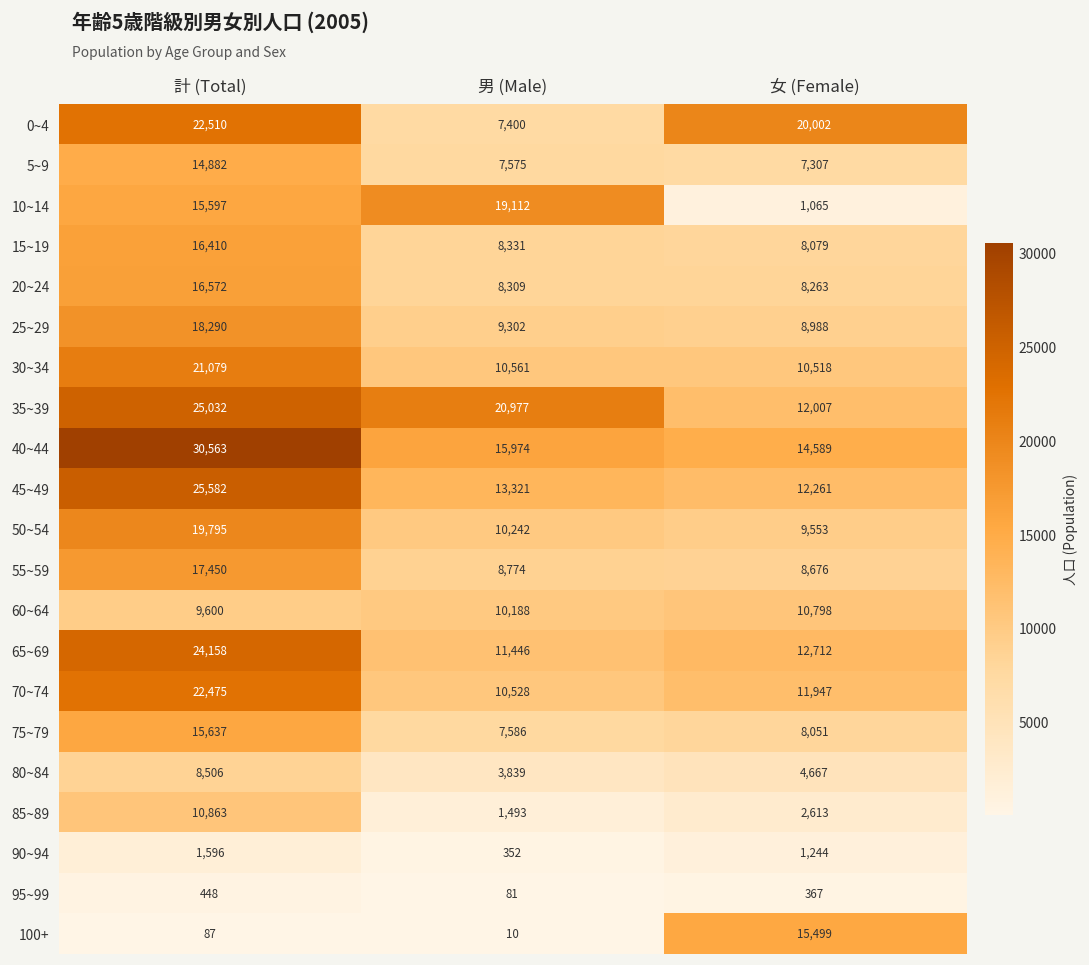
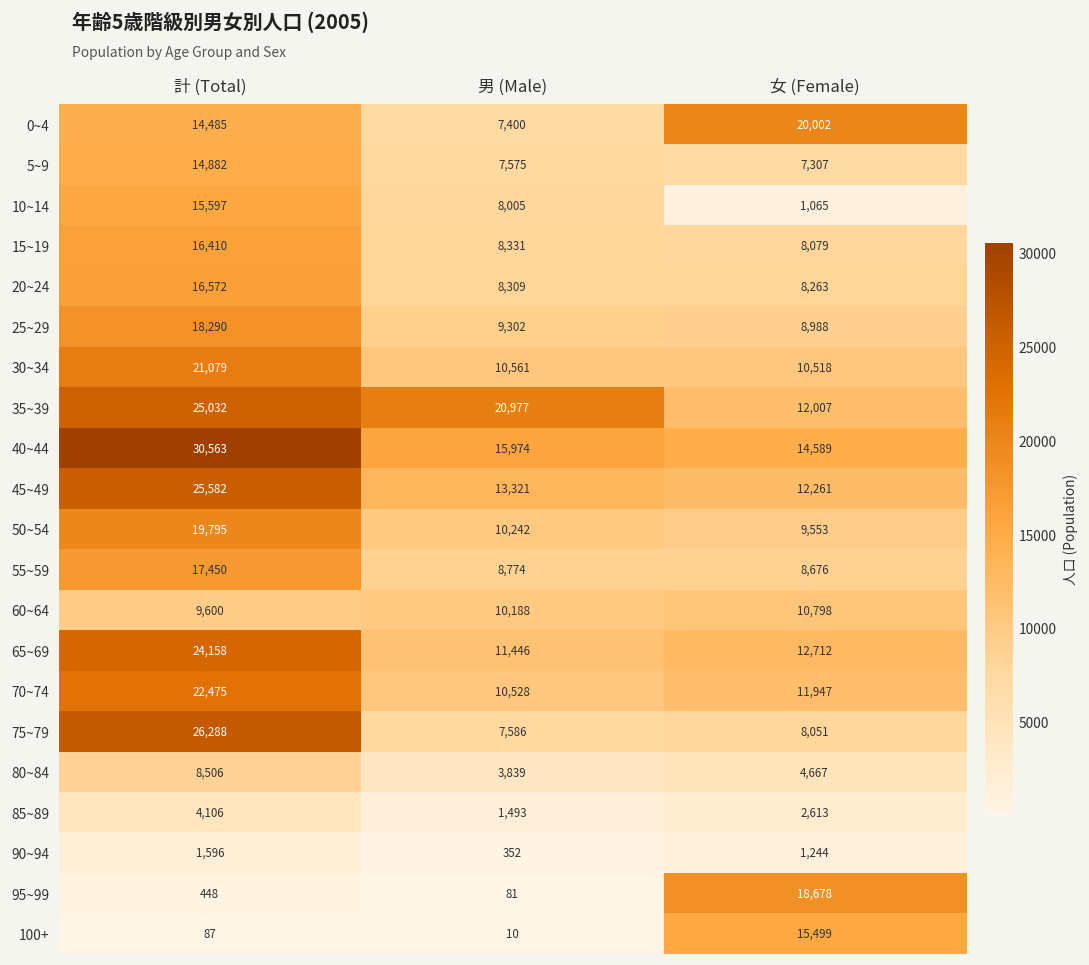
0~4, 計 (Total): 22,510 -> 14,485
10~14, 男 (Male): 19,112 -> 8,005
75~79, 計 (Total): 15,637 -> 26,288
85~89, 計 (Total): 10,863 -> 4,106
95~99, 女 (Female): 367 -> 18,678
